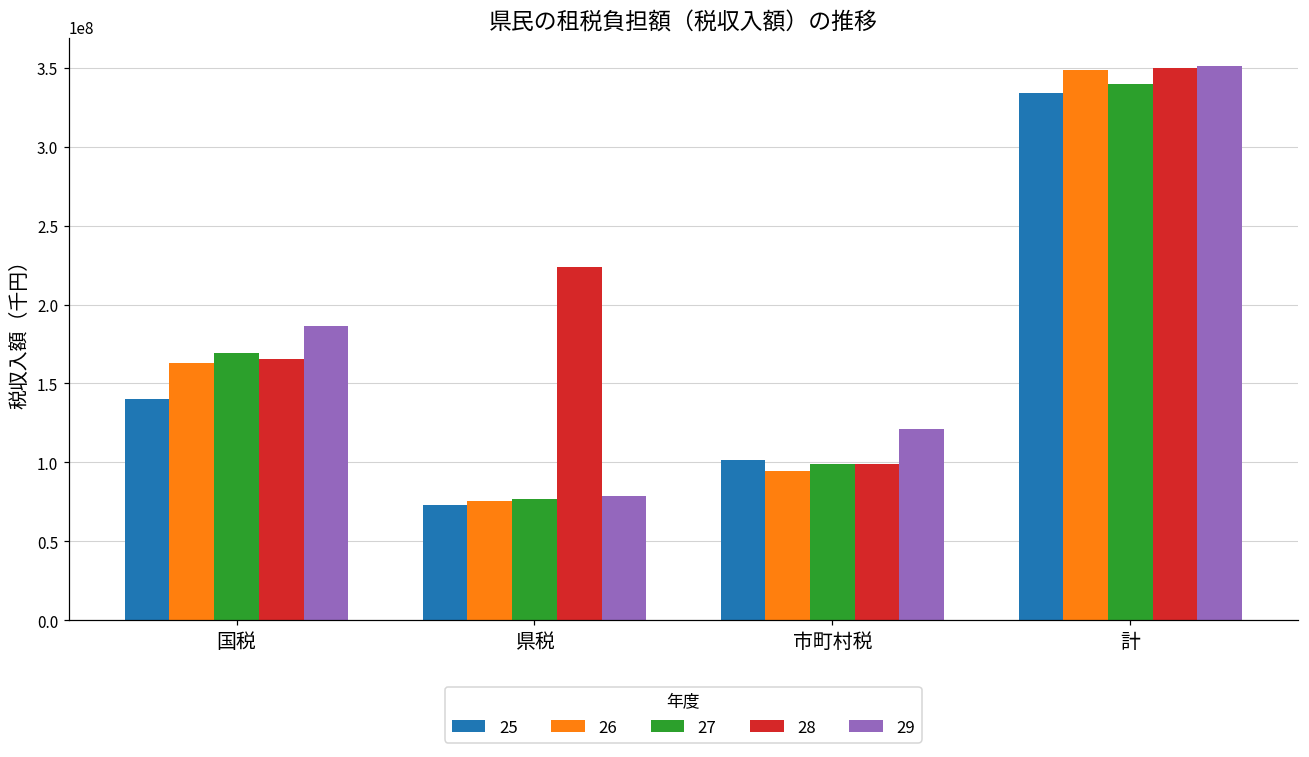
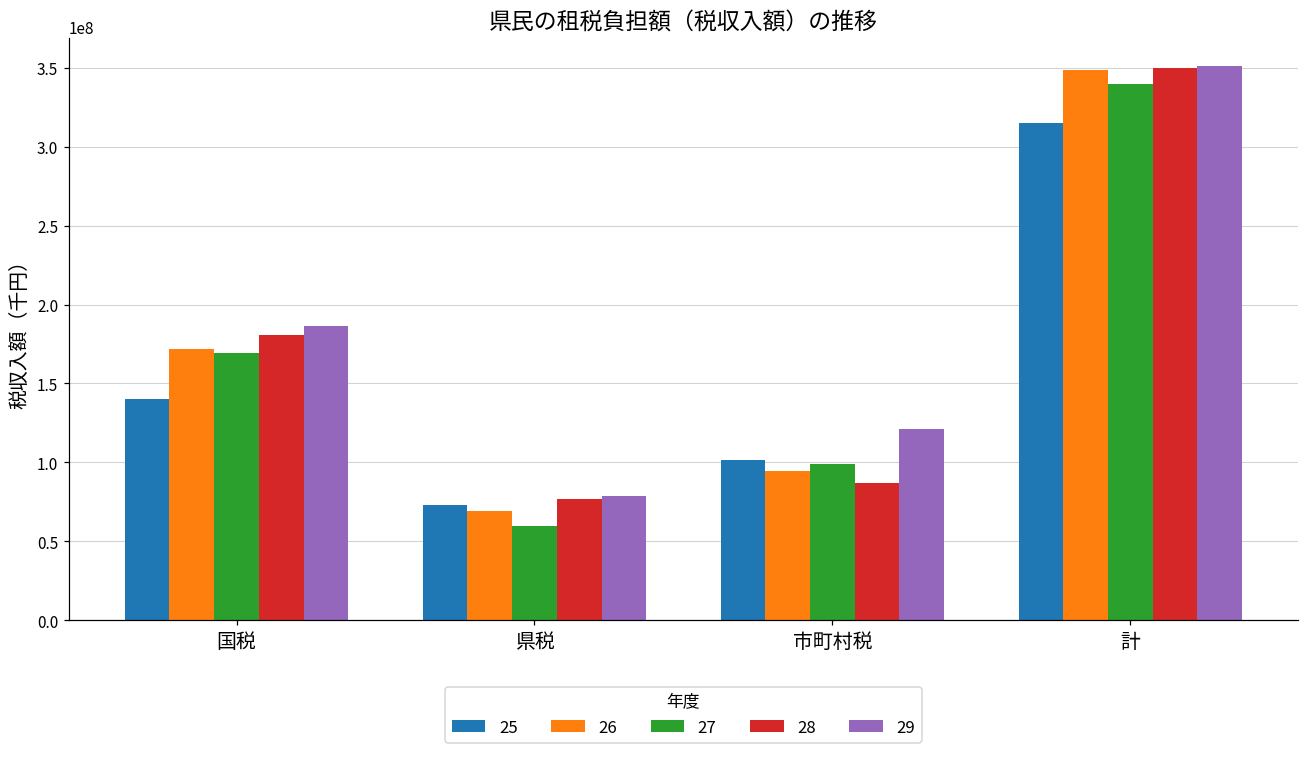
26, 国税: 163000000 -> 172000000
28, 国税: 165000000 -> 181000000
26, 県税: 76000000 -> 69000000
27, 県税: 77000000 -> 60000000
28, 県税: 224000000 -> 77000000
28, 市町村税: 99000000 -> 87000000
25, 計: 334000000 -> 315000000
